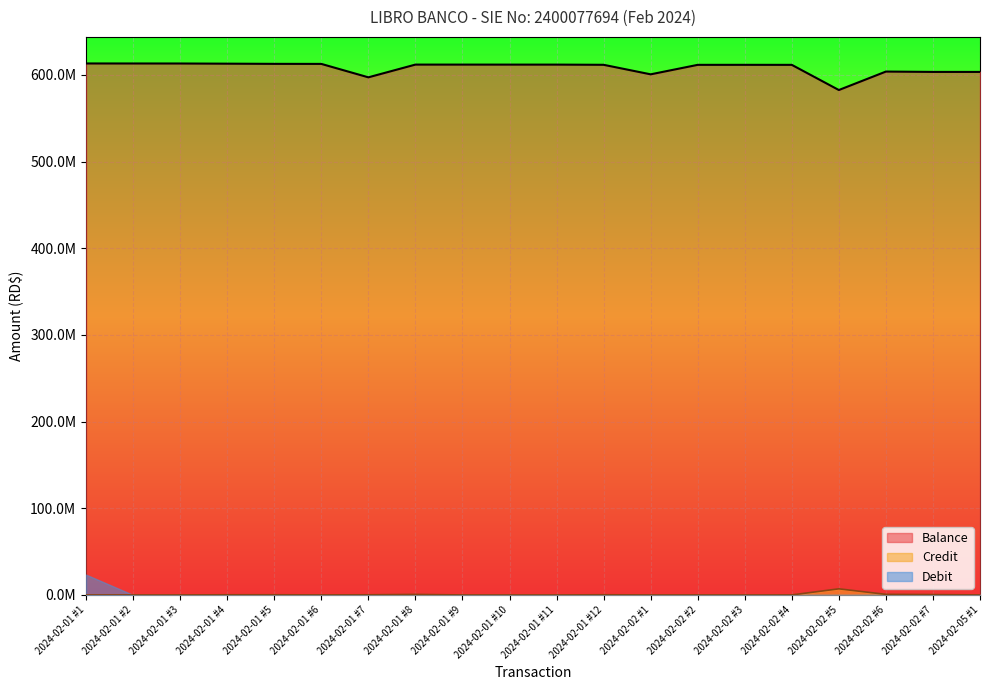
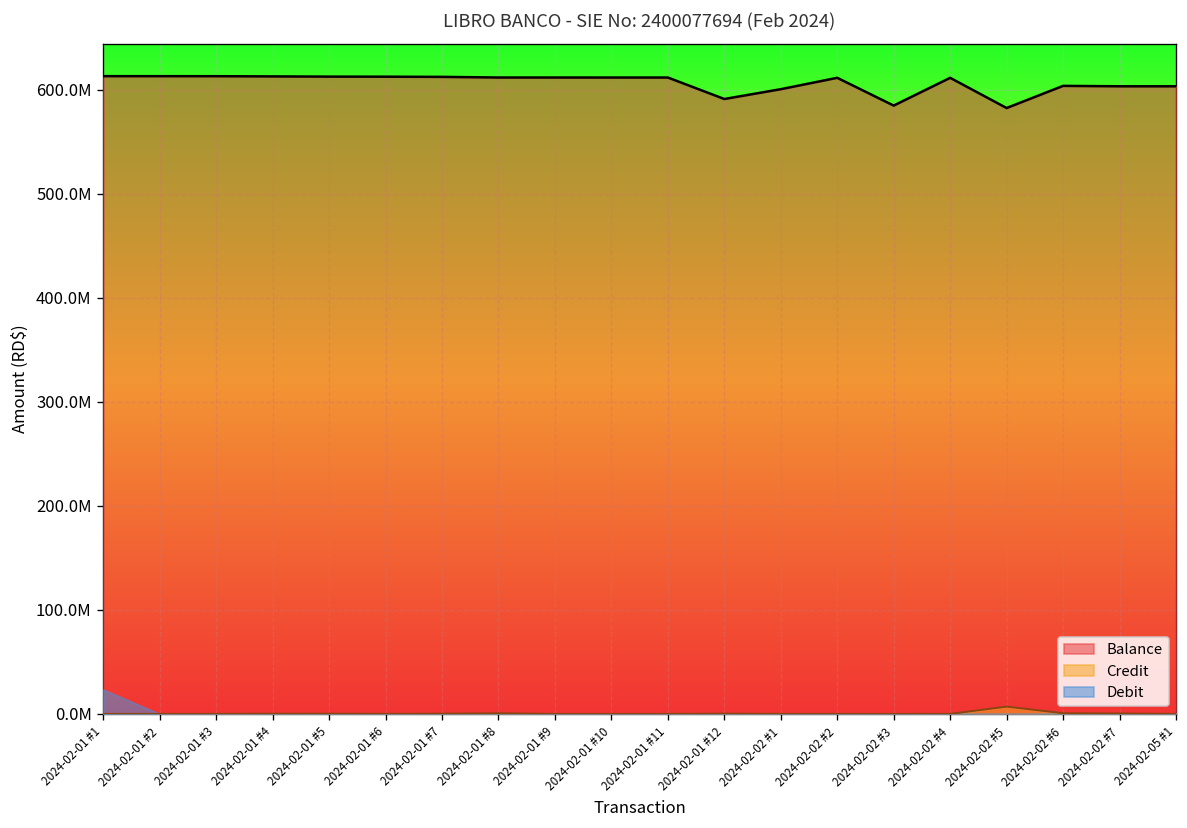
Balance, 2024-02-01 #7: 600000000 -> 610000000
Balance, 2024-02-01 #12: 610000000 -> 590000000
Balance, 2024-02-02 #3: 610000000 -> 580000000
